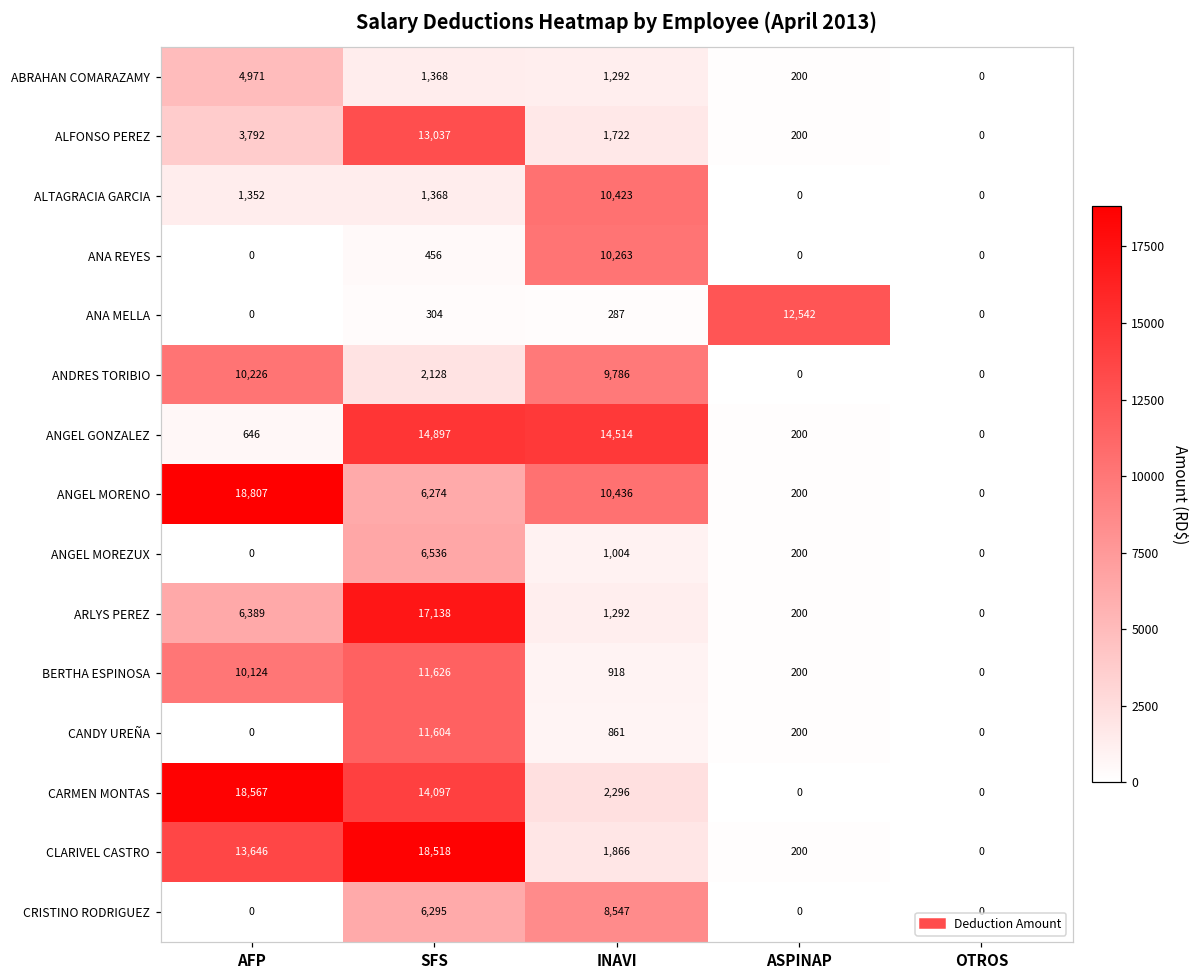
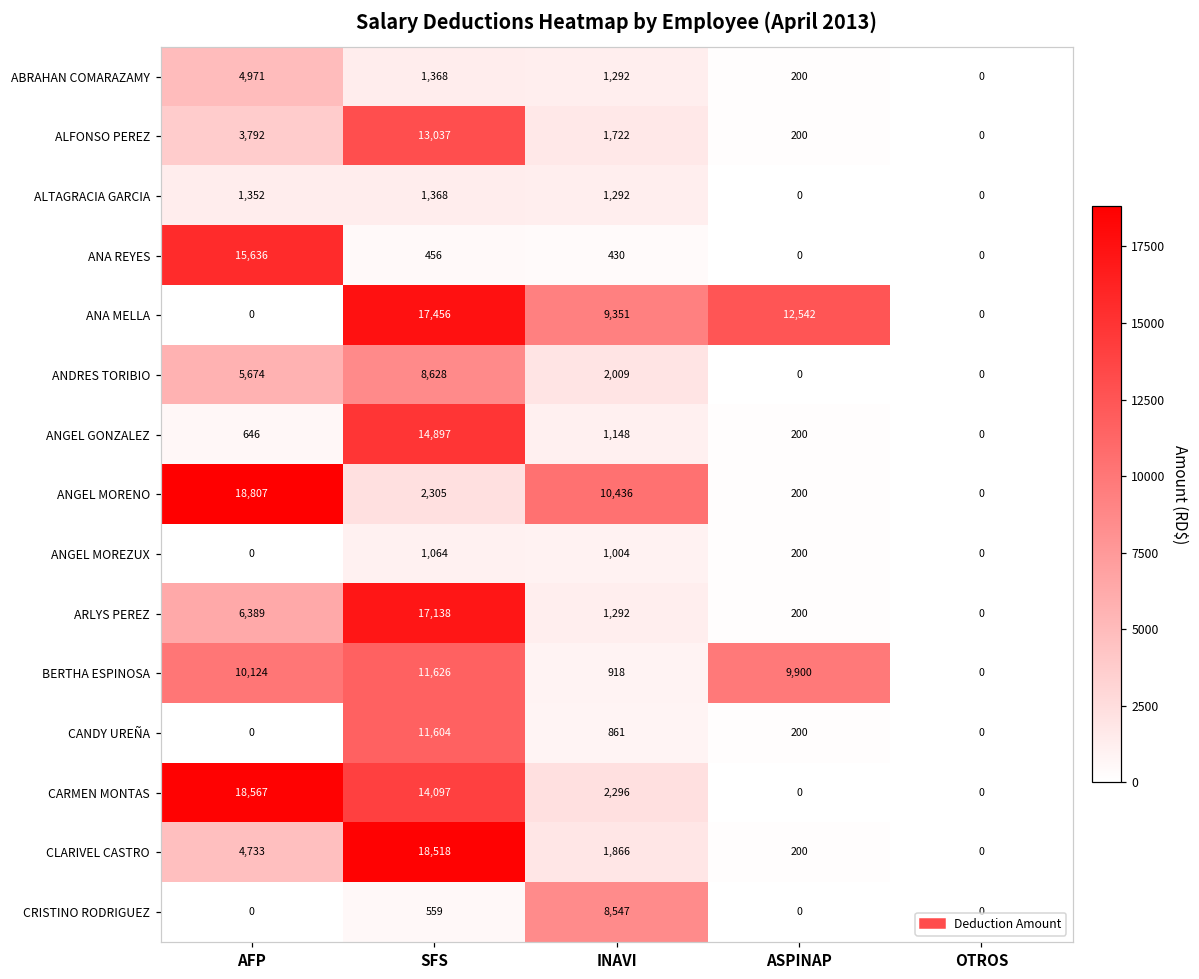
ALTAGRACIA GARCIA, INAVI: 10,423 -> 1,292
ANA REYES, AFP: 0 -> 15,636
ANA REYES, INAVI: 10,263 -> 430
ANA MELLA, SFS: 304 -> 17,456
ANA MELLA, INAVI: 287 -> 9,351
ANDRES TORIBIO, AFP: 10,226 -> 5,674
ANDRES TORIBIO, SFS: 2,128 -> 8,628
ANDRES TORIBIO, INAVI: 9,786 -> 2,009
ANGEL GONZALEZ, INAVI: 14,514 -> 1,148
ANGEL MORENO, SFS: 6,274 -> 2,305
ANGEL MOREZUX, SFS: 6,536 -> 1,064
BERTHA ESPINOSA, ASPINAP: 200 -> 9,900
CLARIVEL CASTRO, AFP: 13,646 -> 4,733
CRISTINO RODRIGUEZ, SFS: 6,295 -> 559
